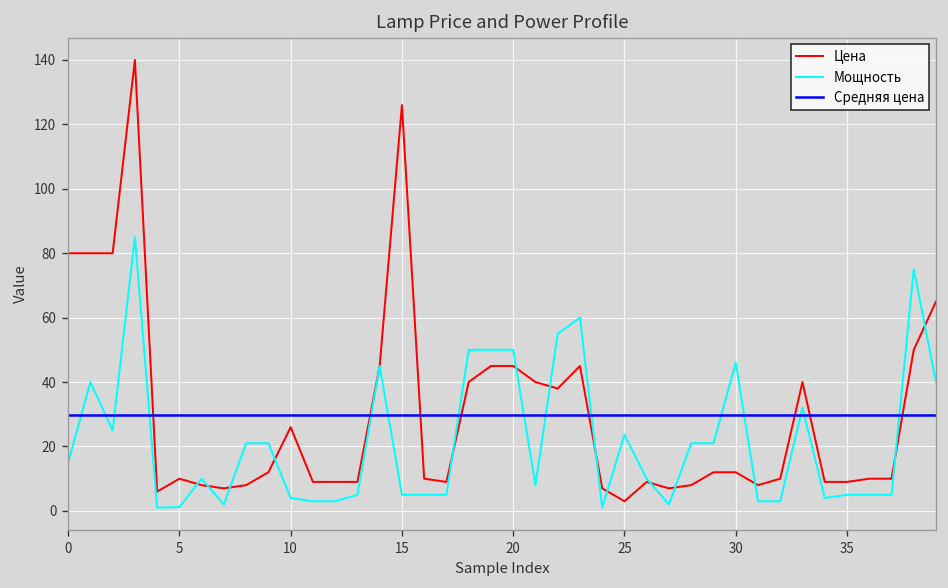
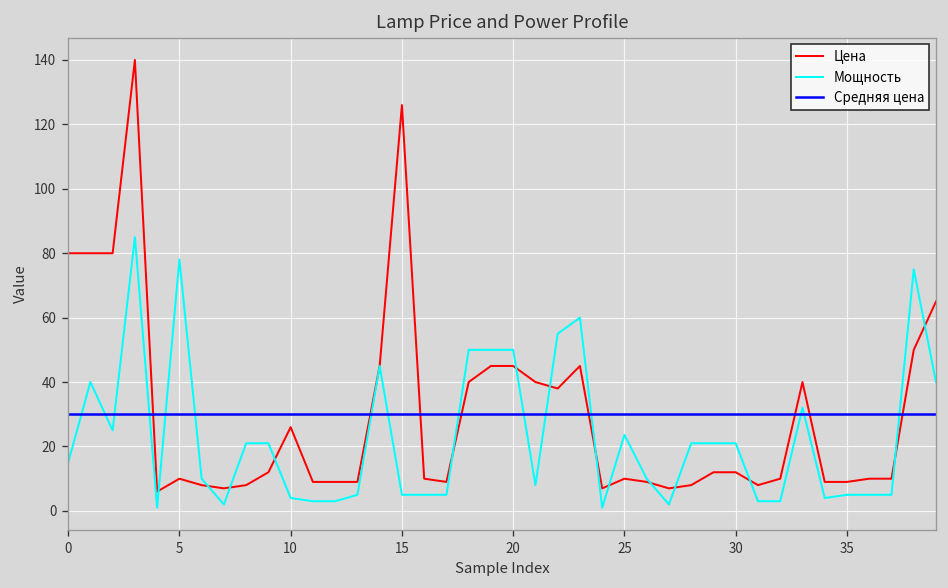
Мощность, 5: 1 -> 78
Цена, 25: 3 -> 10
Мощность, 30: 46 -> 21
